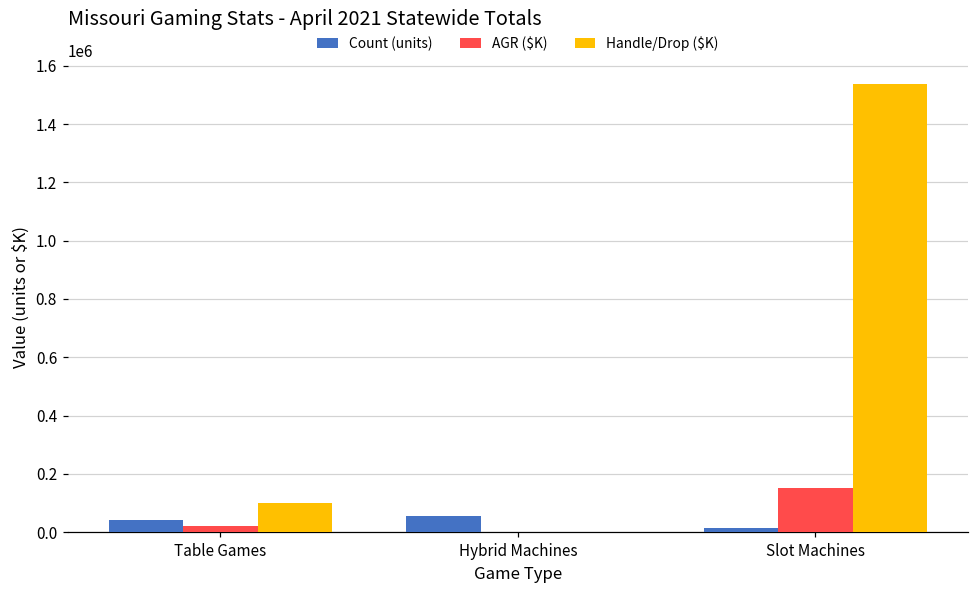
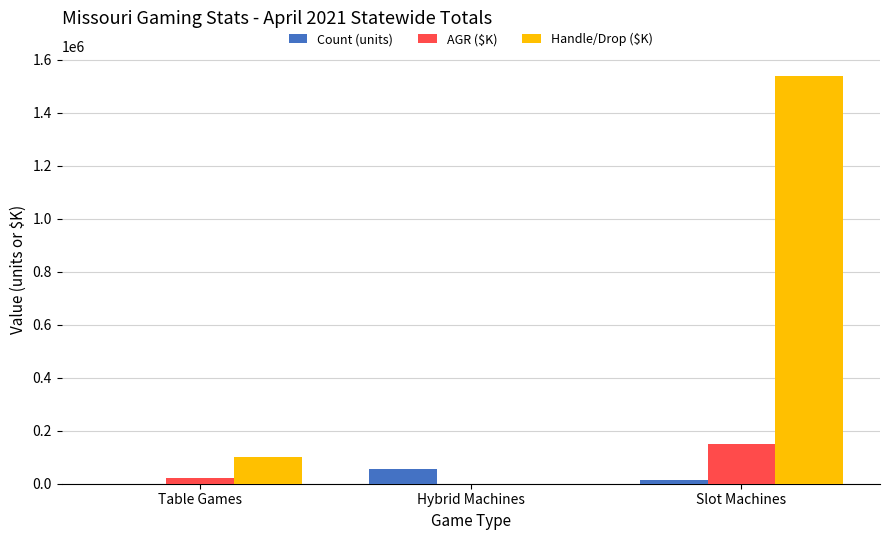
Count (units), Table Games: 40000 -> 0
